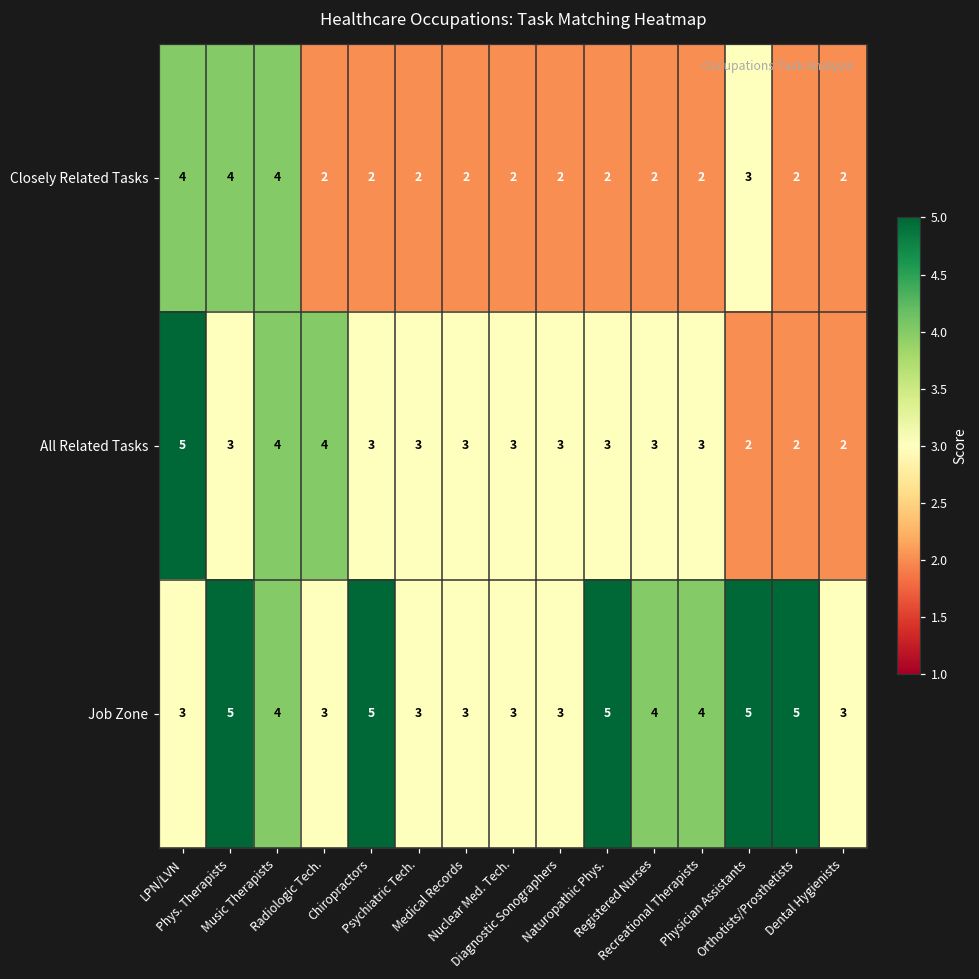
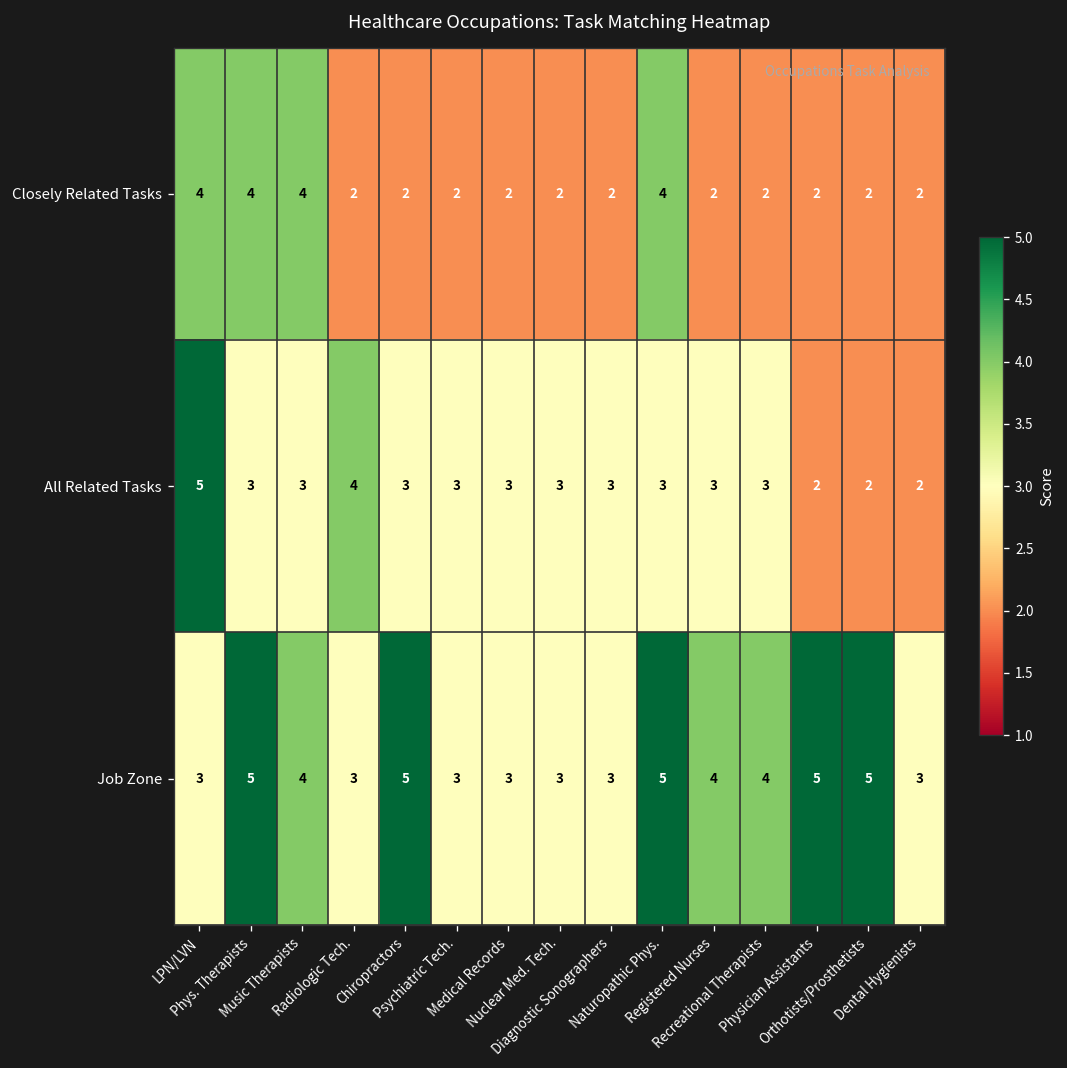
Closely Related Tasks, Naturopathic Phys.: 2 -> 4
Closely Related Tasks, Physician Assistants: 3 -> 2
All Related Tasks, Music Therapists: 4 -> 3
